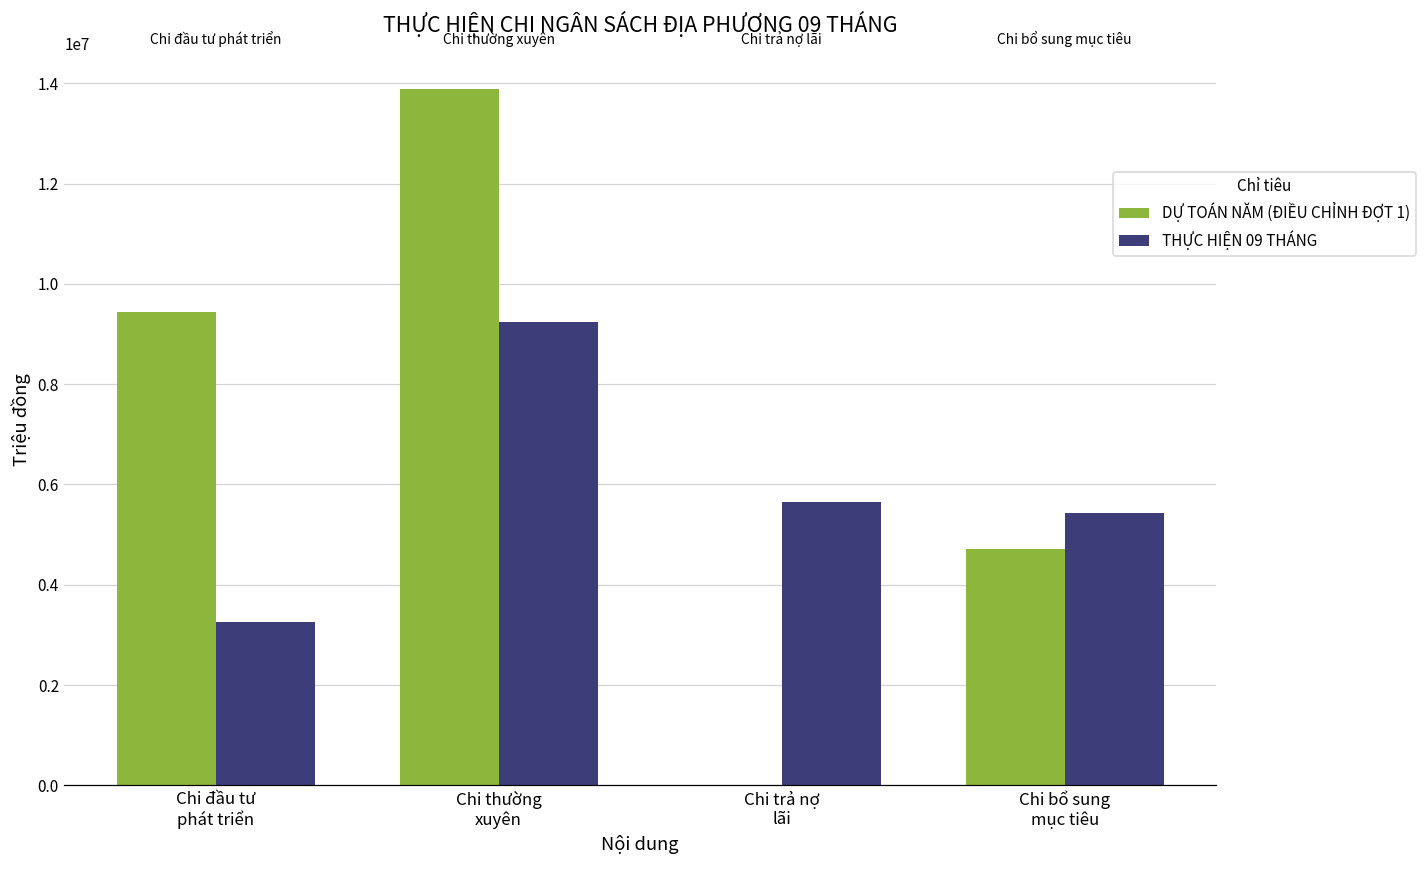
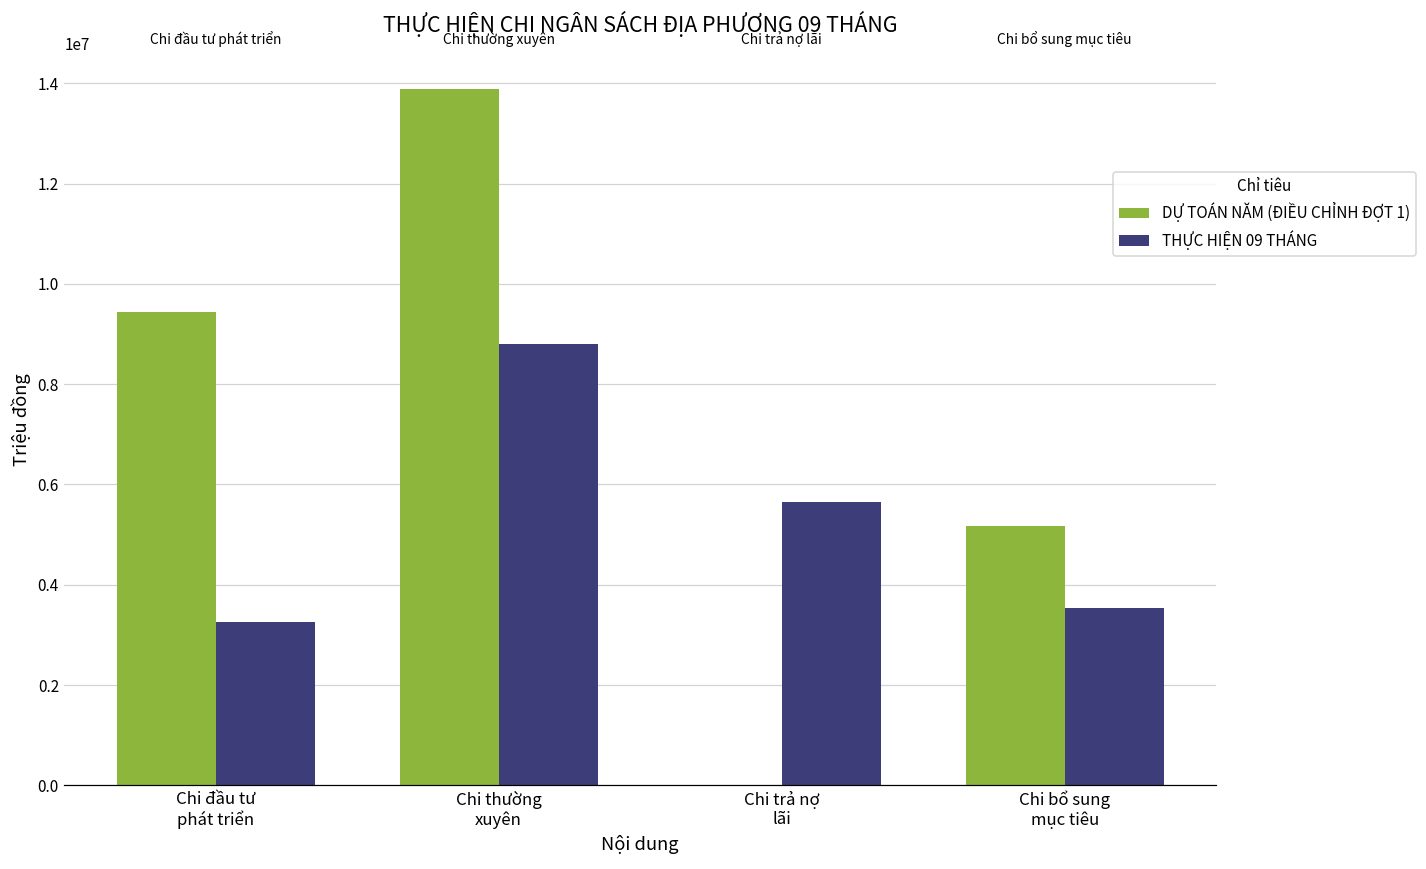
THỰC HIỆN 09 THÁNG, Chi thường xuyên: 9200000 -> 8800000
DỰ TOÁN NĂM (ĐIỀU CHỈNH ĐỢT 1), Chi bổ sung mục tiêu: 4700000 -> 5200000
THỰC HIỆN 09 THÁNG, Chi bổ sung mục tiêu: 5400000 -> 3500000
